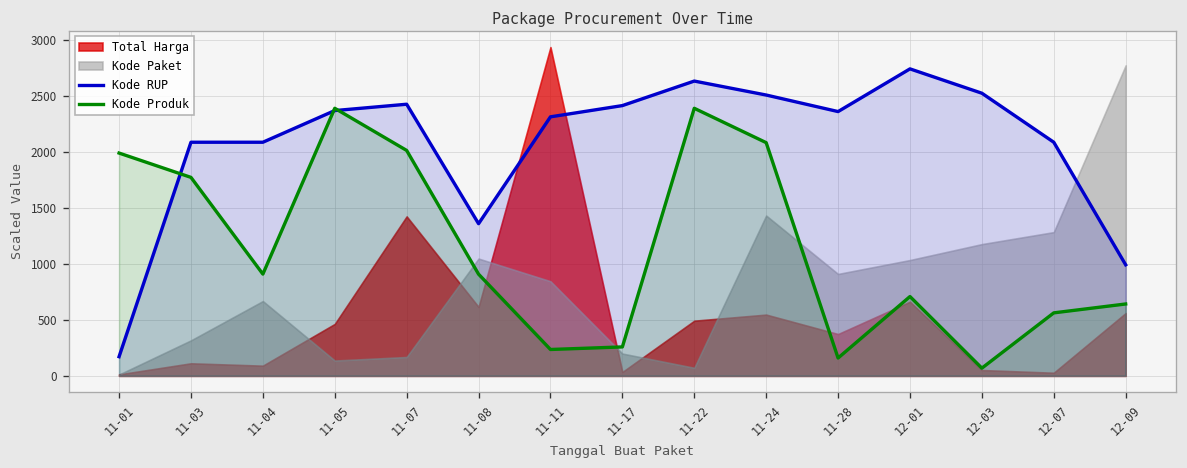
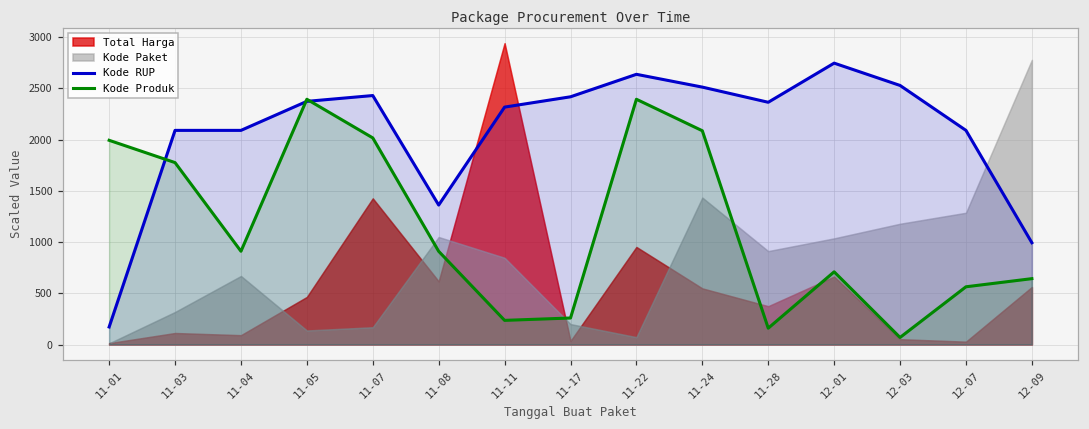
Total Harga, 11-22: 500 -> 1000
